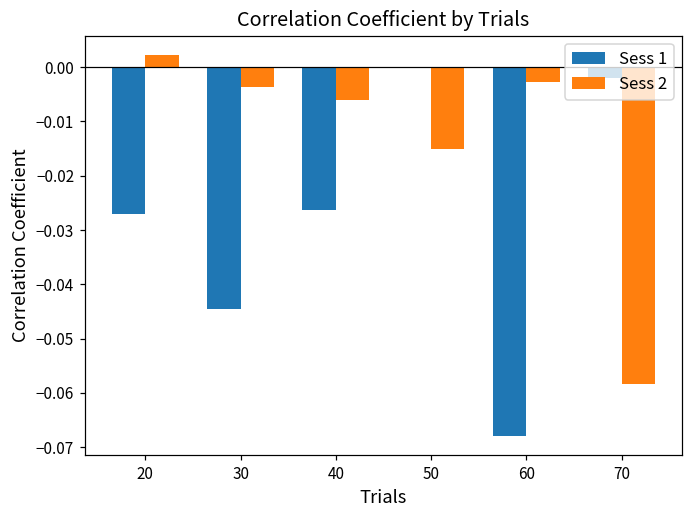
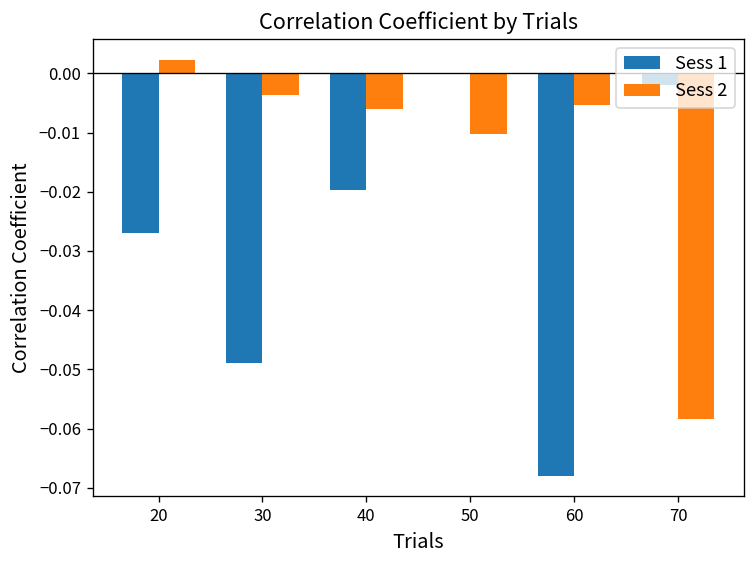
Sess 1, 30: -0.045 -> -0.049
Sess 1, 40: -0.026 -> -0.020
Sess 2, 50: -0.015 -> -0.010
Sess 2, 60: -0.003 -> -0.005
